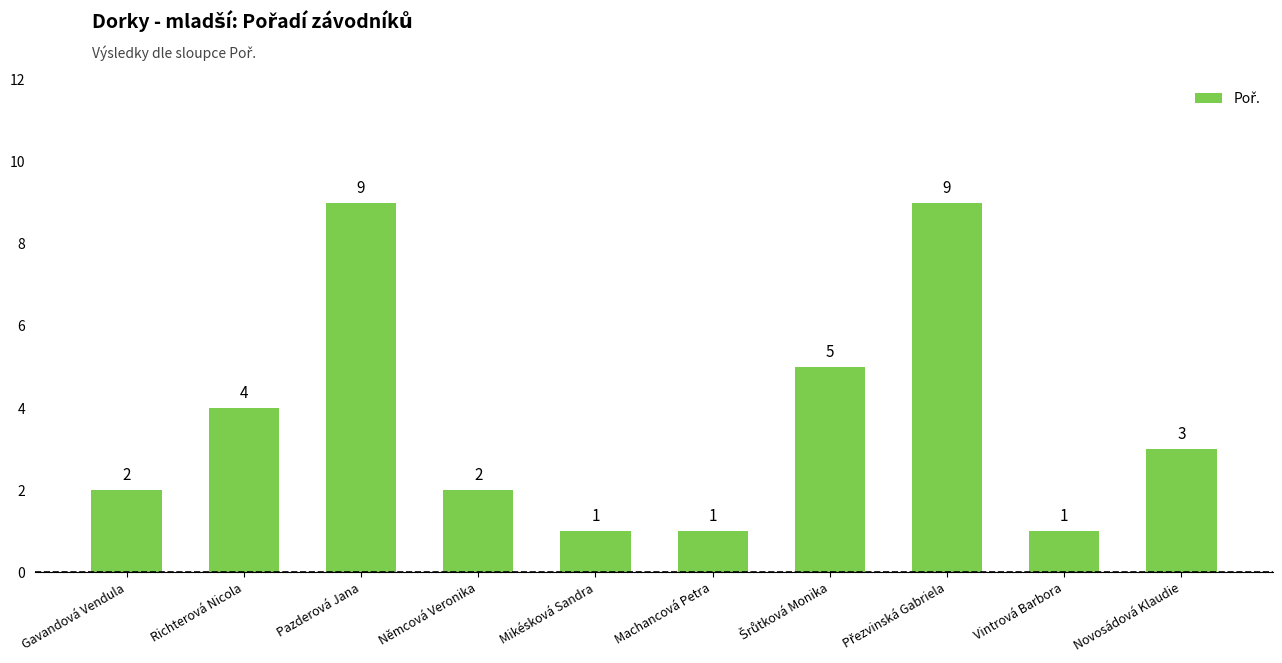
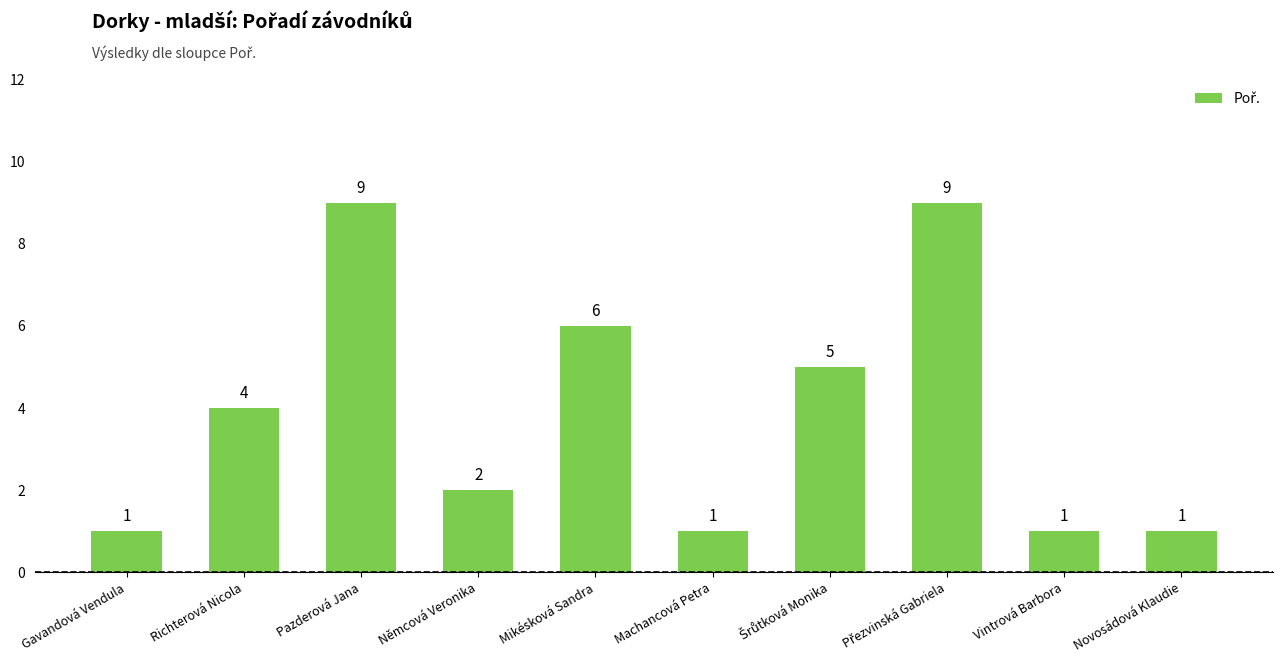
Gavandová Vendula: 2 -> 1
Mikésková Sandra: 1 -> 6
Novosádová Klaudie: 3 -> 1
